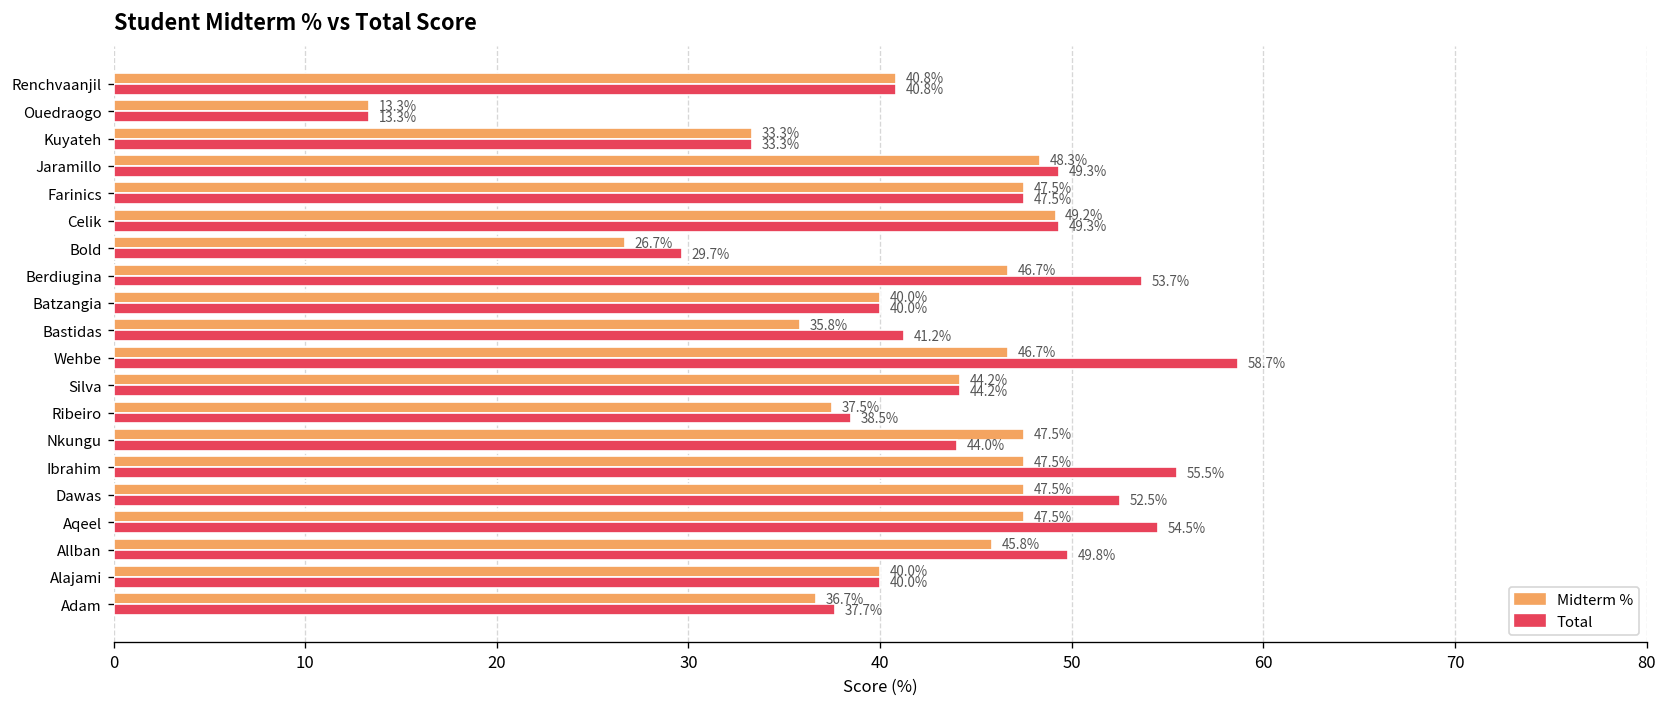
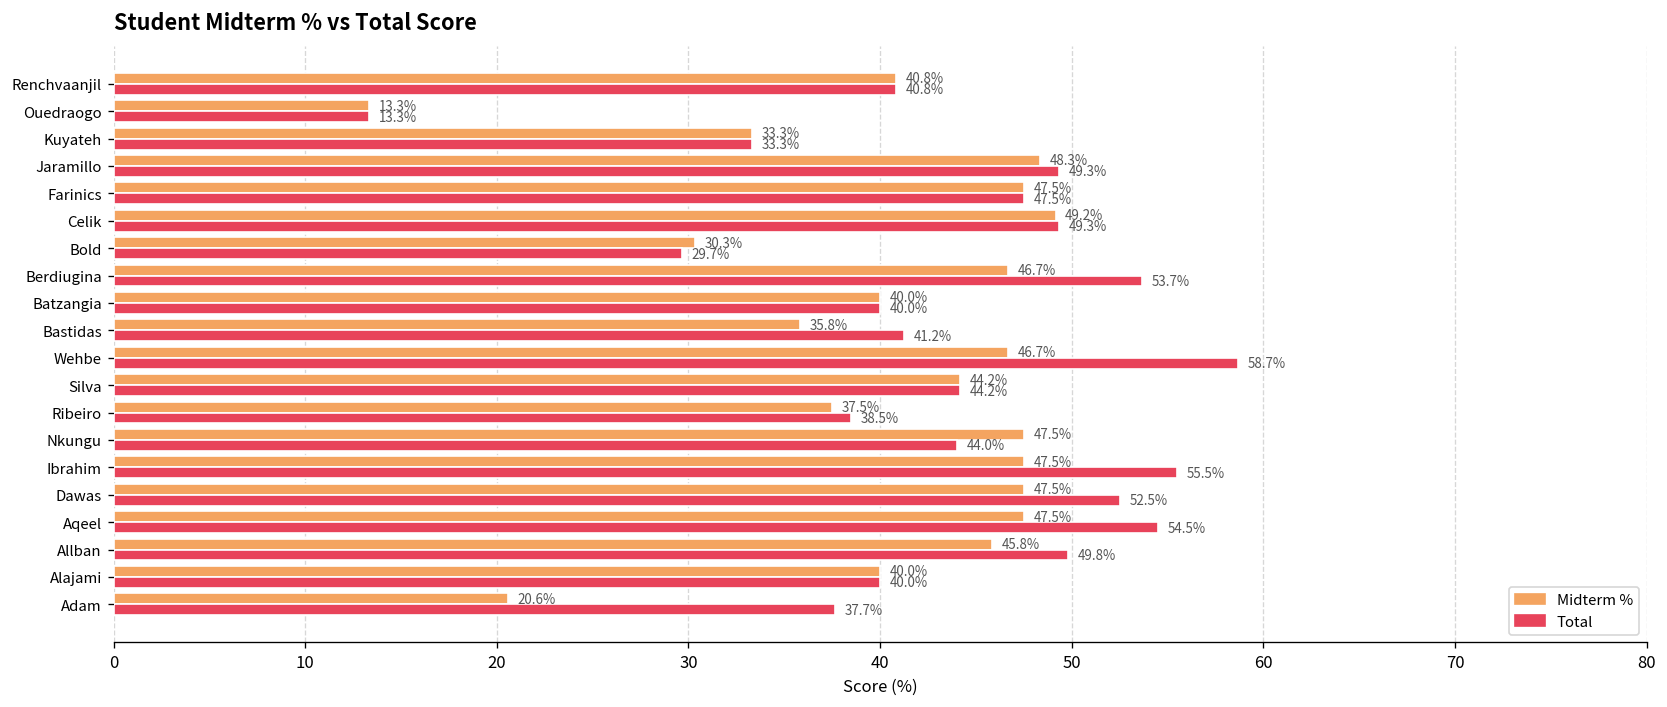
Midterm %, Bold: 26.7% -> 30.3%
Midterm %, Adam: 36.7% -> 20.6%
